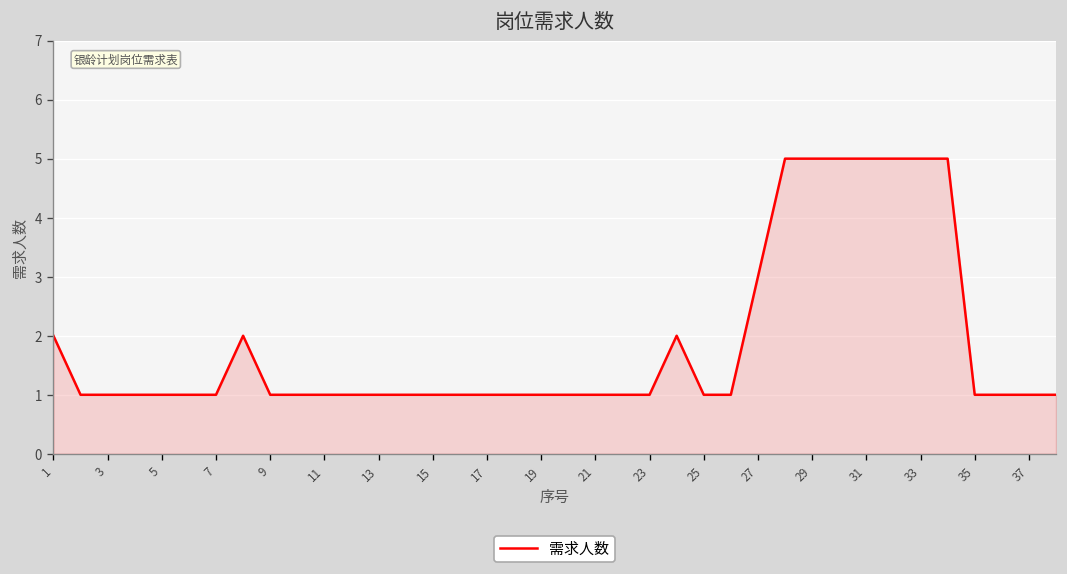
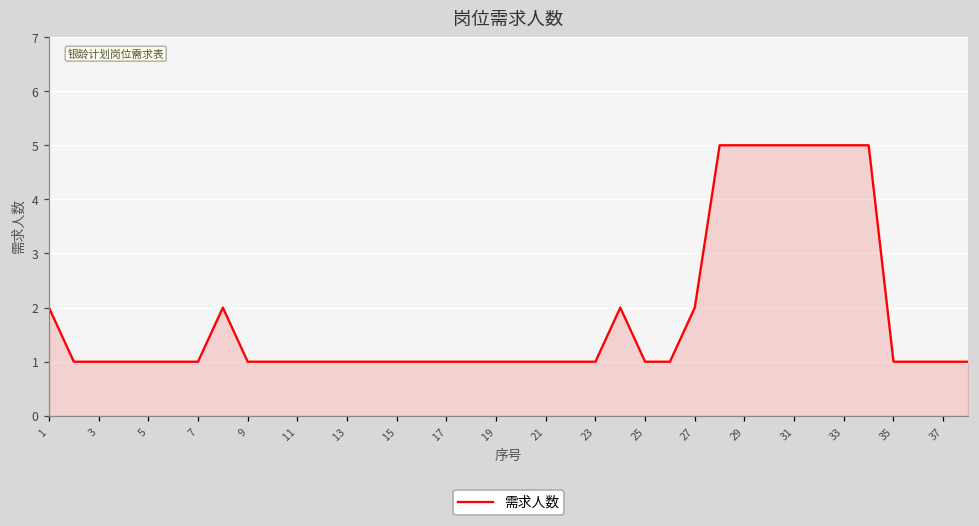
27: 3 -> 2
